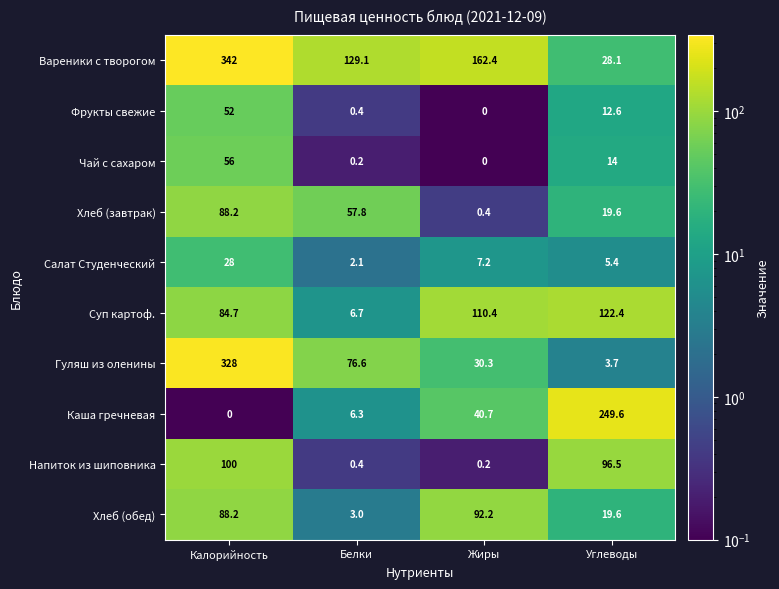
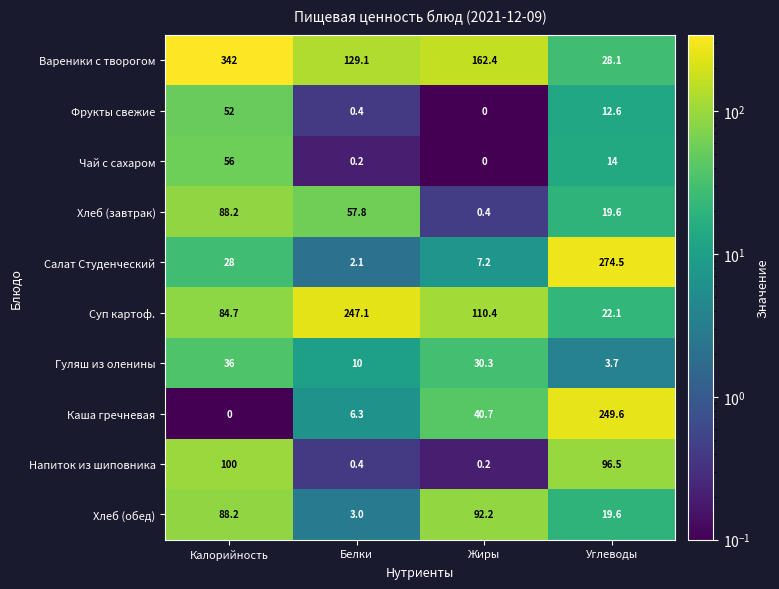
Салат Студенческий, Углеводы: 5.4 -> 274.5
Суп картоф., Белки: 6.7 -> 247.1
Суп картоф., Углеводы: 122.4 -> 22.1
Гуляш из оленины, Калорийность: 328 -> 36
Гуляш из оленины, Белки: 76.6 -> 10
